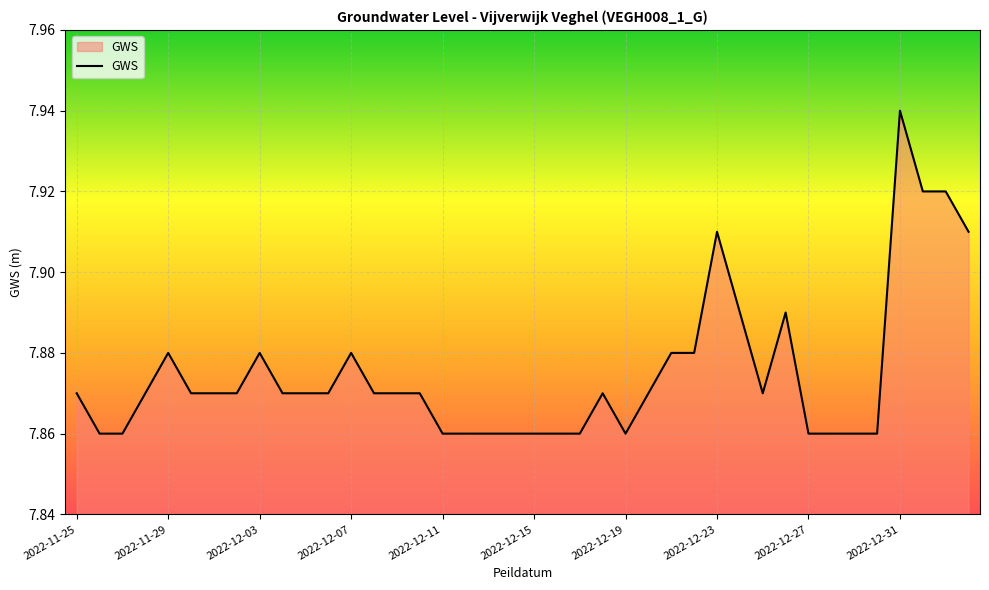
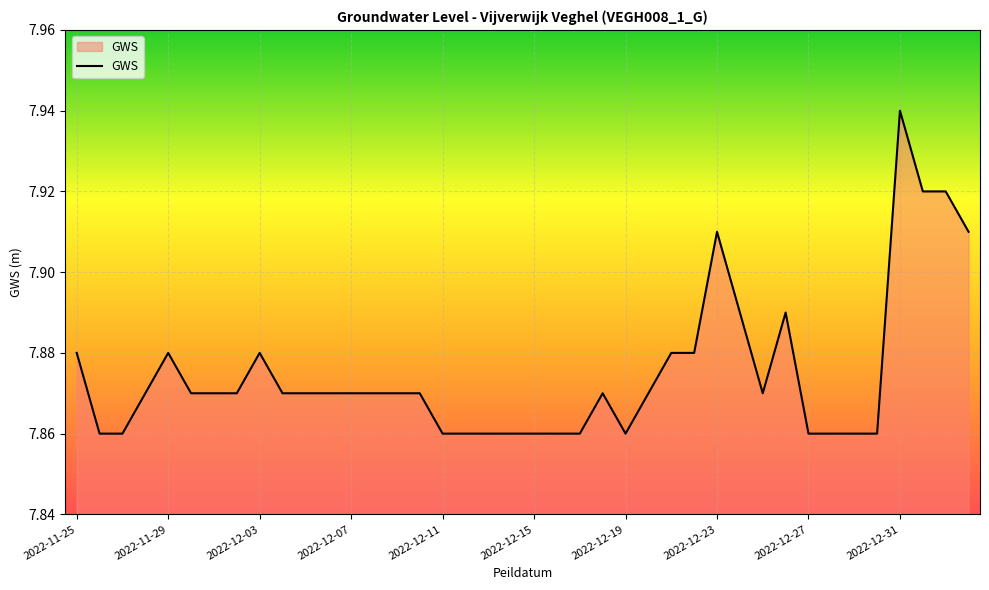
2022-11-25: 7.87 -> 7.88
2022-12-07: 7.88 -> 7.87
